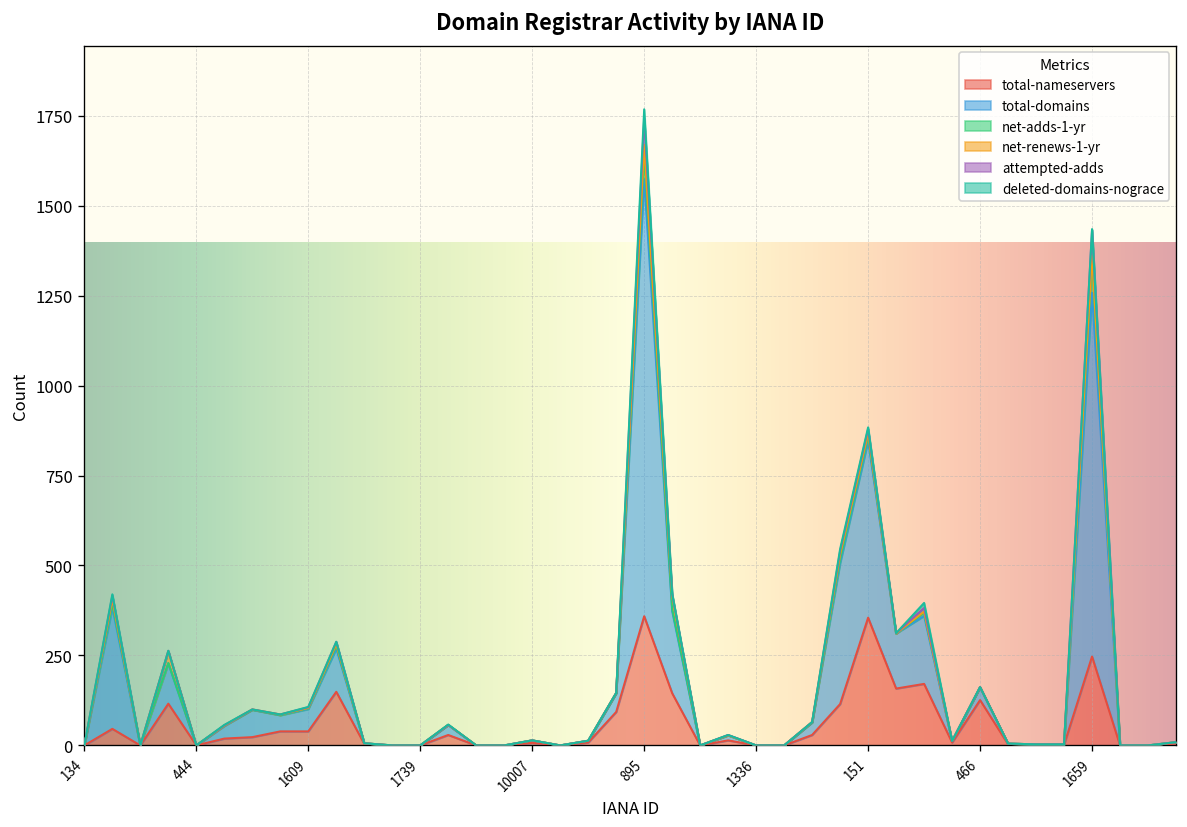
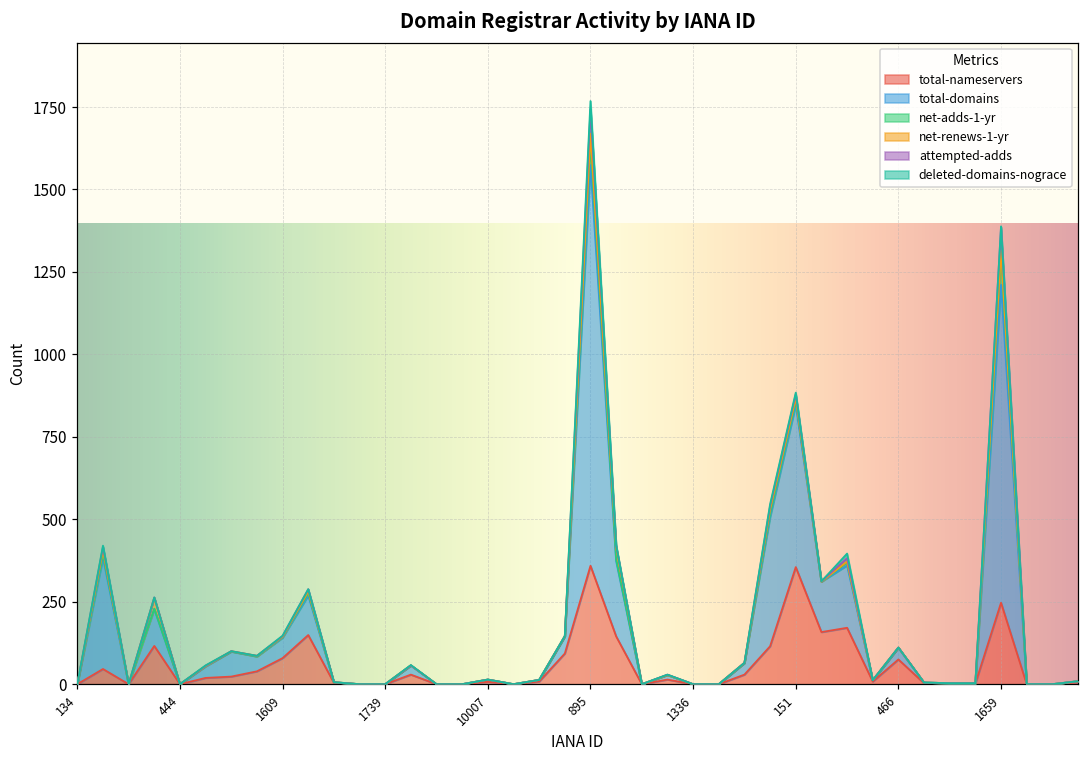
total-nameservers, 1609: 40 -> 80
total-nameservers, 466: 130 -> 80
total-domains, 1659: 1010 -> 960
